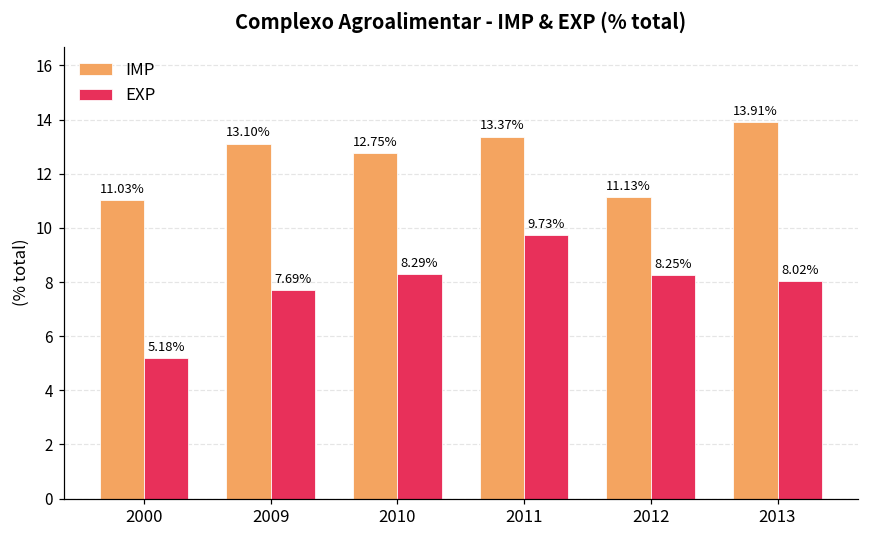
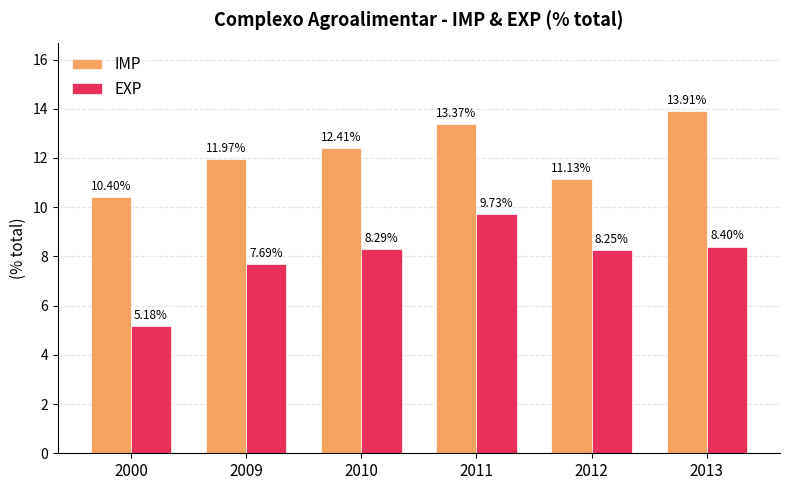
IMP, 2000: 11.03% -> 10.40%
IMP, 2009: 13.10% -> 11.97%
IMP, 2010: 12.75% -> 12.41%
EXP, 2013: 8.02% -> 8.40%
